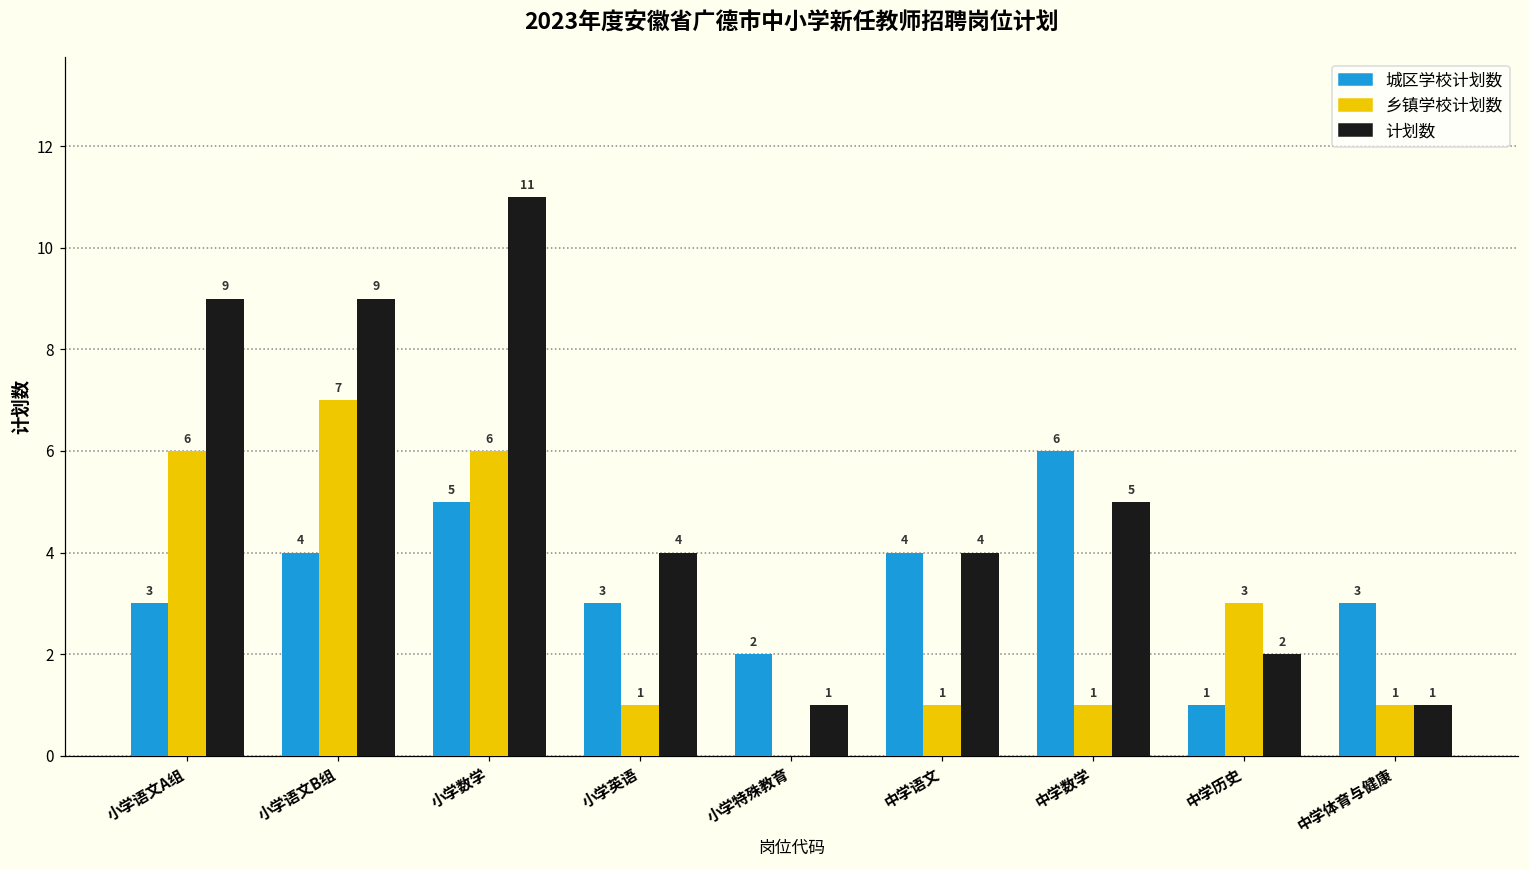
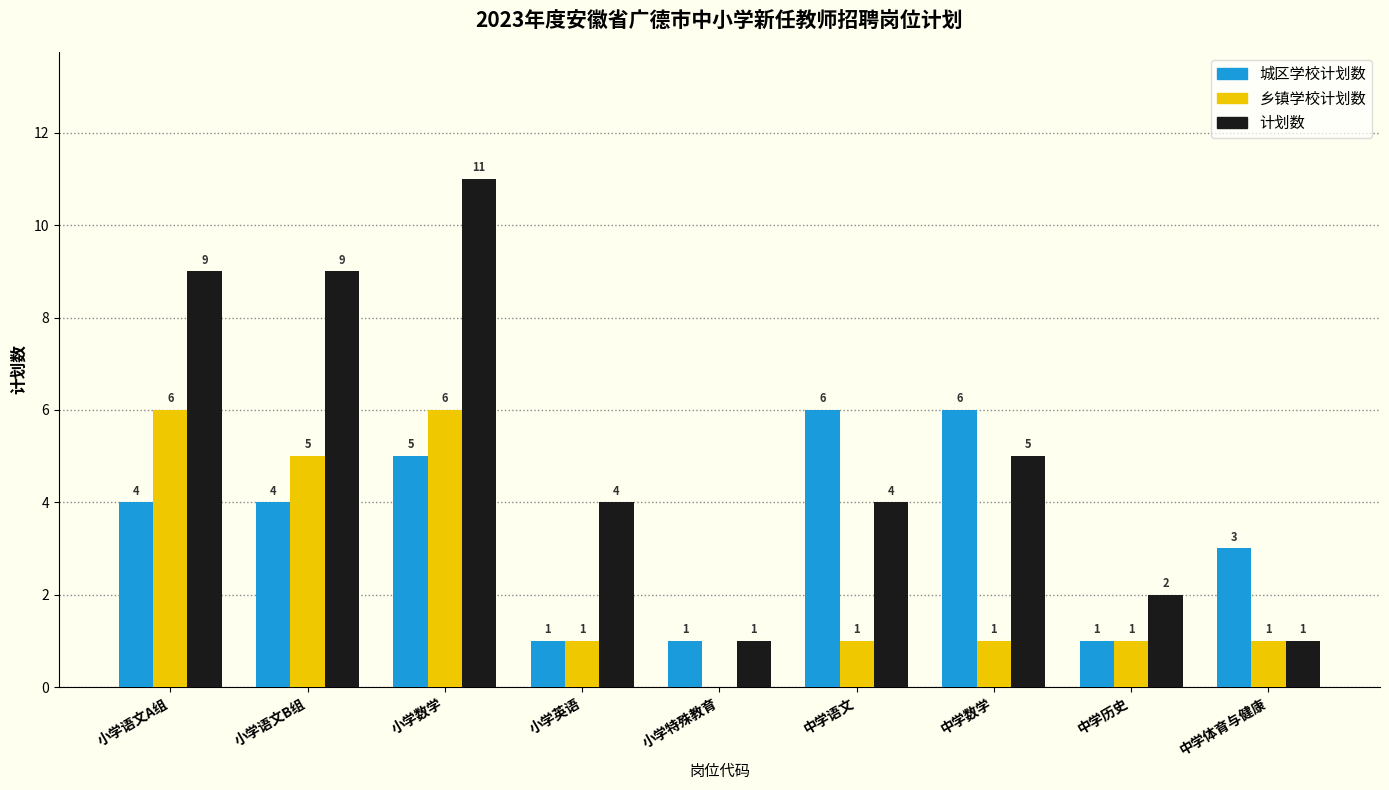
城区学校计划数, 小学语文A组: 3 -> 4
乡镇学校计划数, 小学语文B组: 7 -> 5
城区学校计划数, 小学英语: 3 -> 1
城区学校计划数, 小学特殊教育: 2 -> 1
城区学校计划数, 中学语文: 4 -> 6
乡镇学校计划数, 中学历史: 3 -> 1
